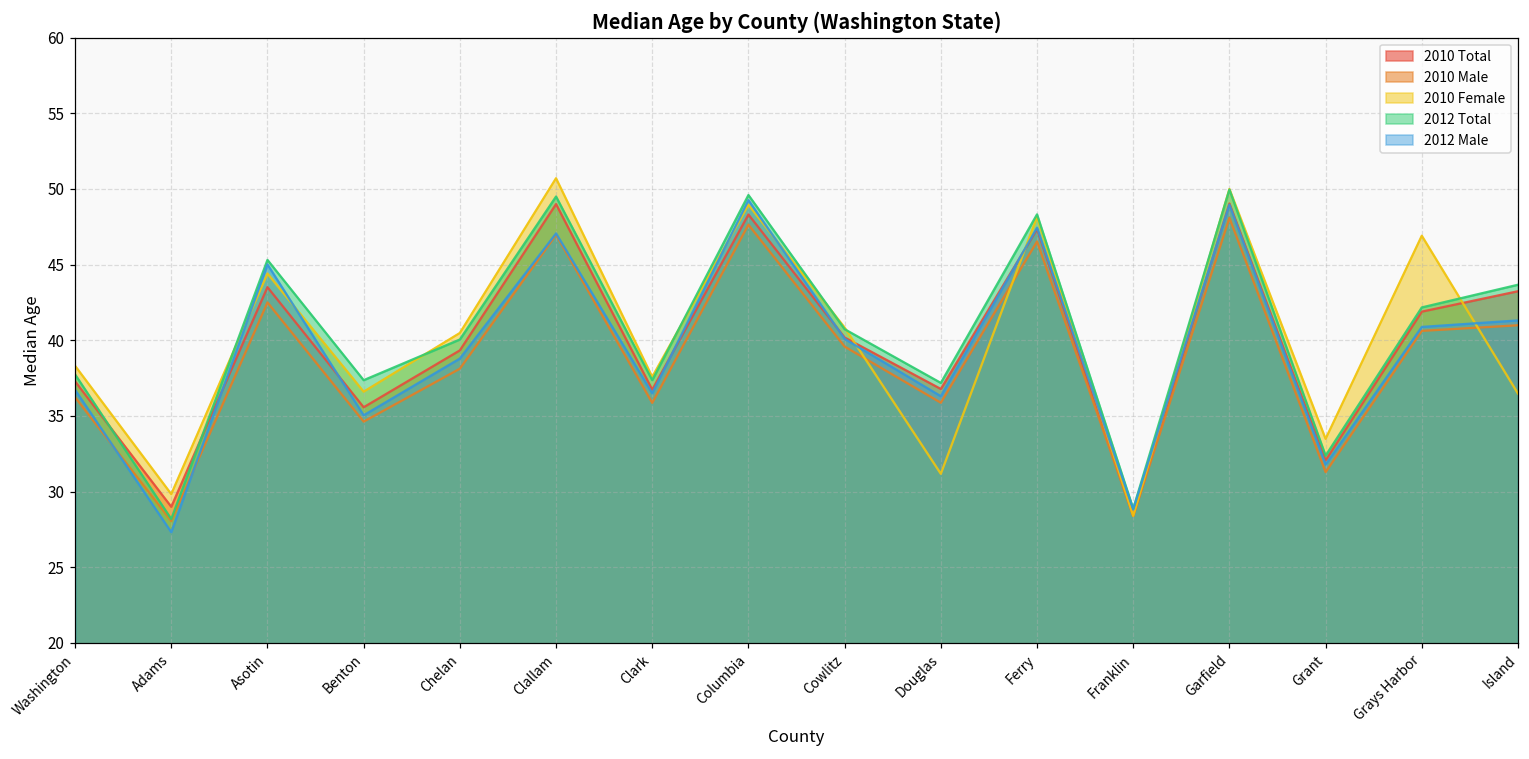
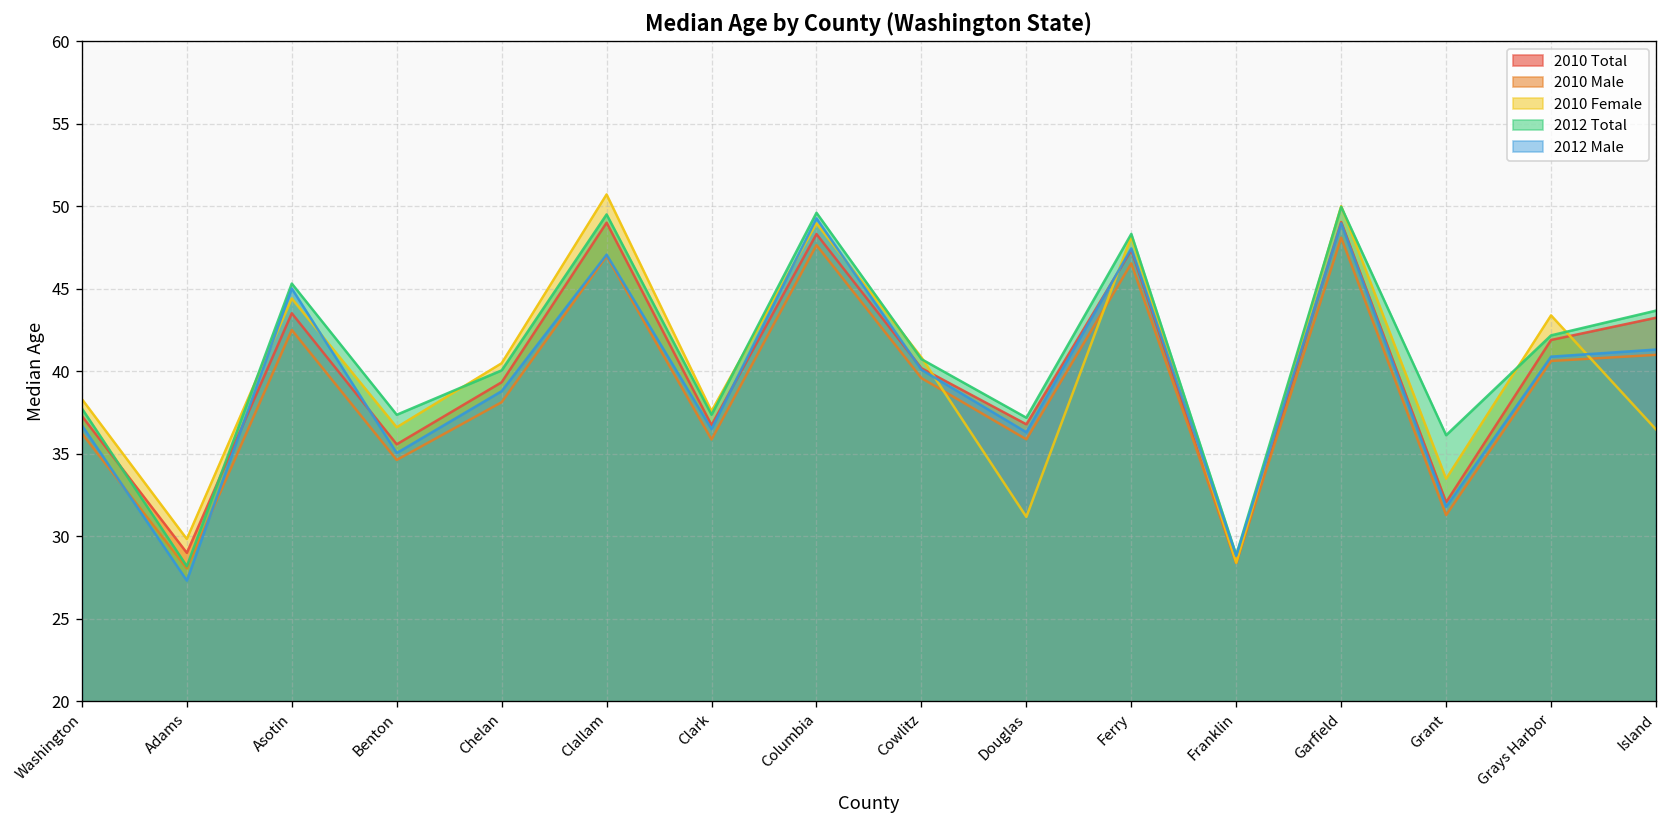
2012 Total, Grant: 32.4 -> 36.1
2010 Female, Grays Harbor: 46.9 -> 43.4
